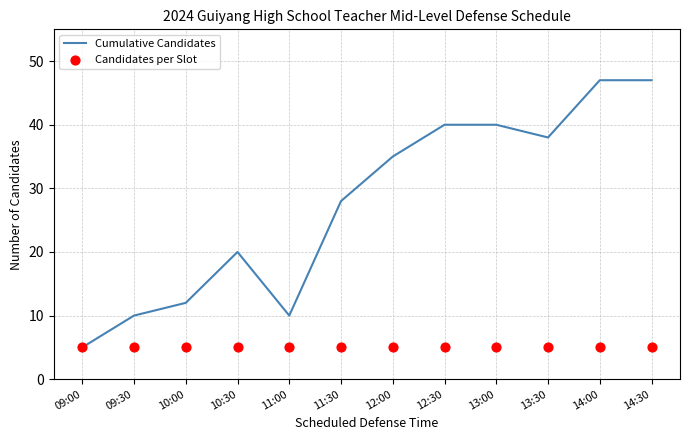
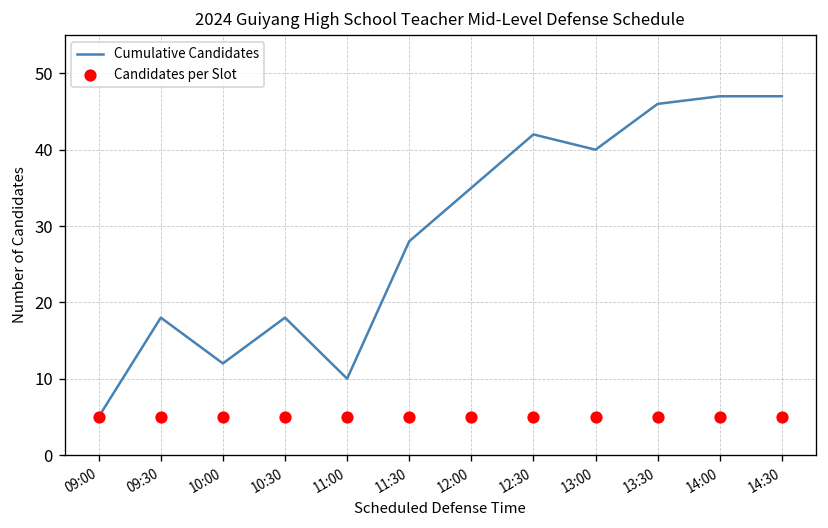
Cumulative Candidates, 09:30: 10 -> 18
Cumulative Candidates, 10:30: 20 -> 18
Cumulative Candidates, 12:30: 40 -> 42
Cumulative Candidates, 13:30: 38 -> 46
